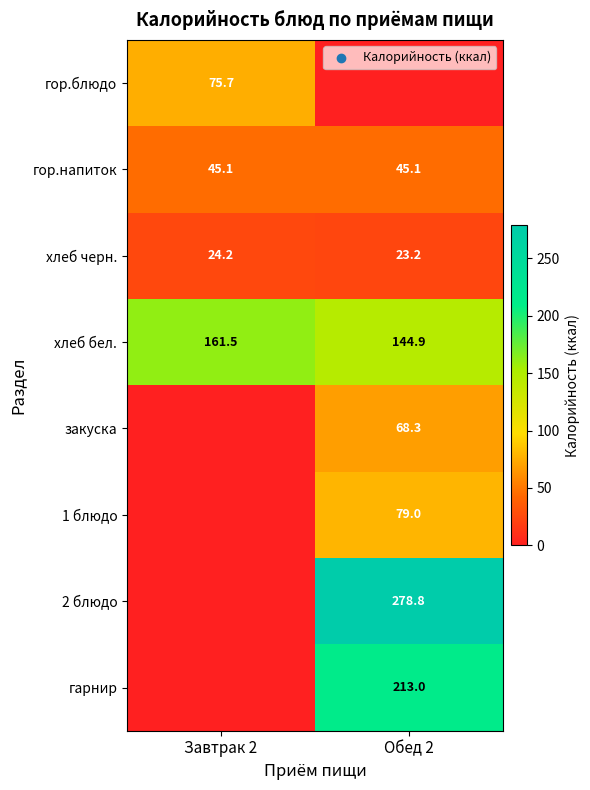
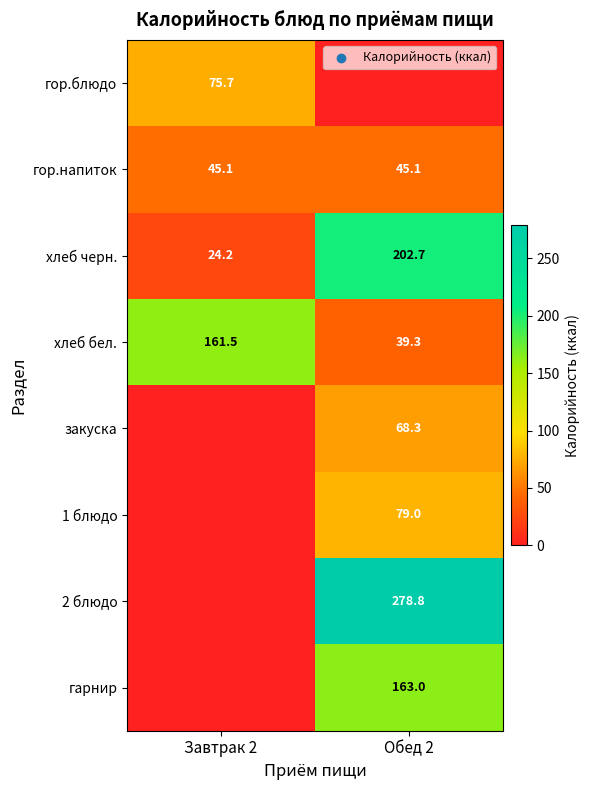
хлеб черн., Обед 2: 23.2 -> 202.7
хлеб бел., Обед 2: 144.9 -> 39.3
гарнир, Обед 2: 213.0 -> 163.0
